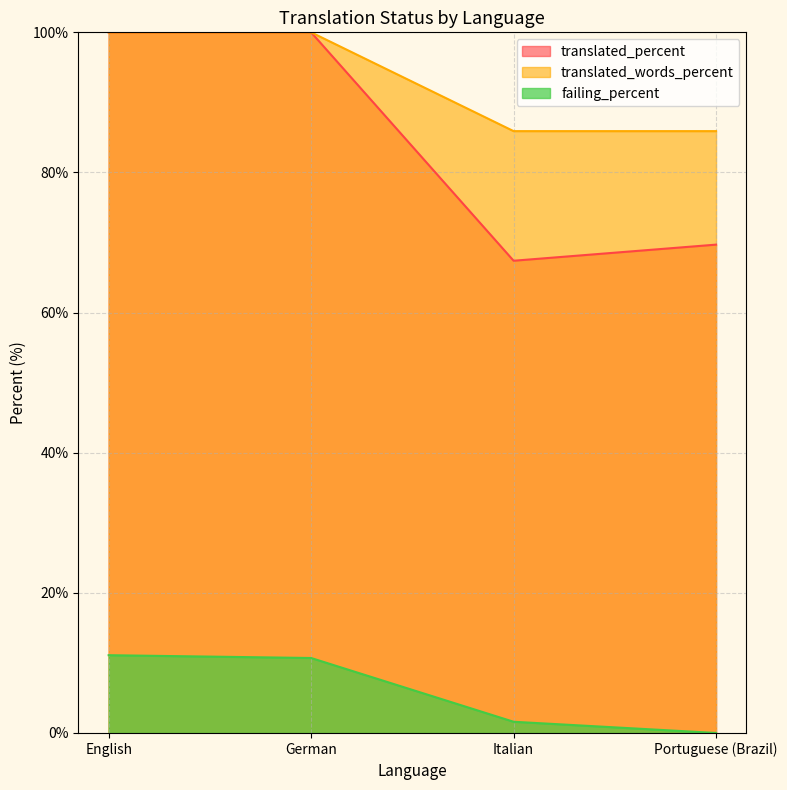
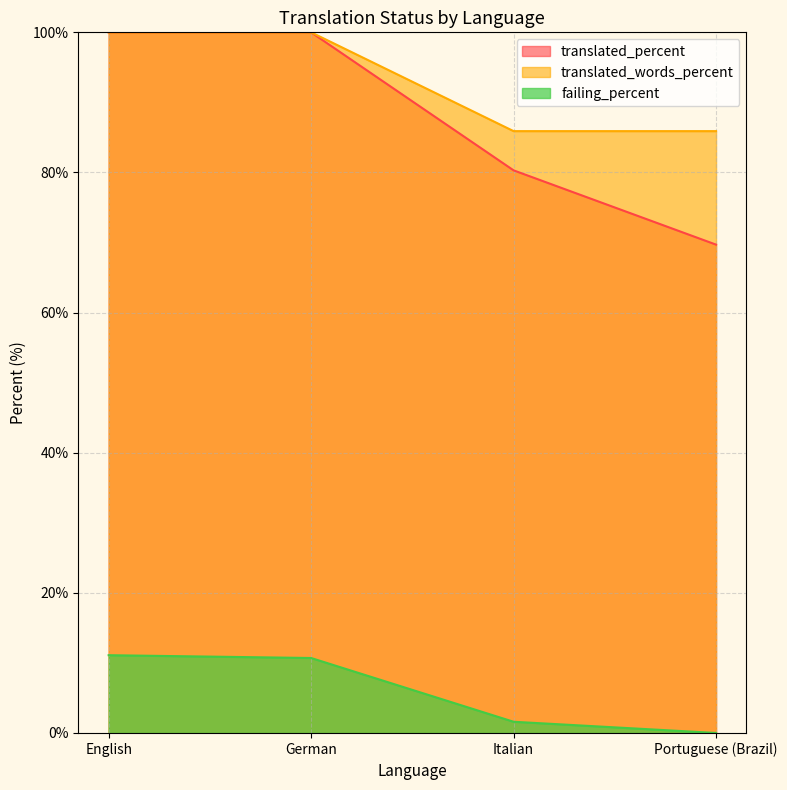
translated_percent, Italian: 67% -> 80%
